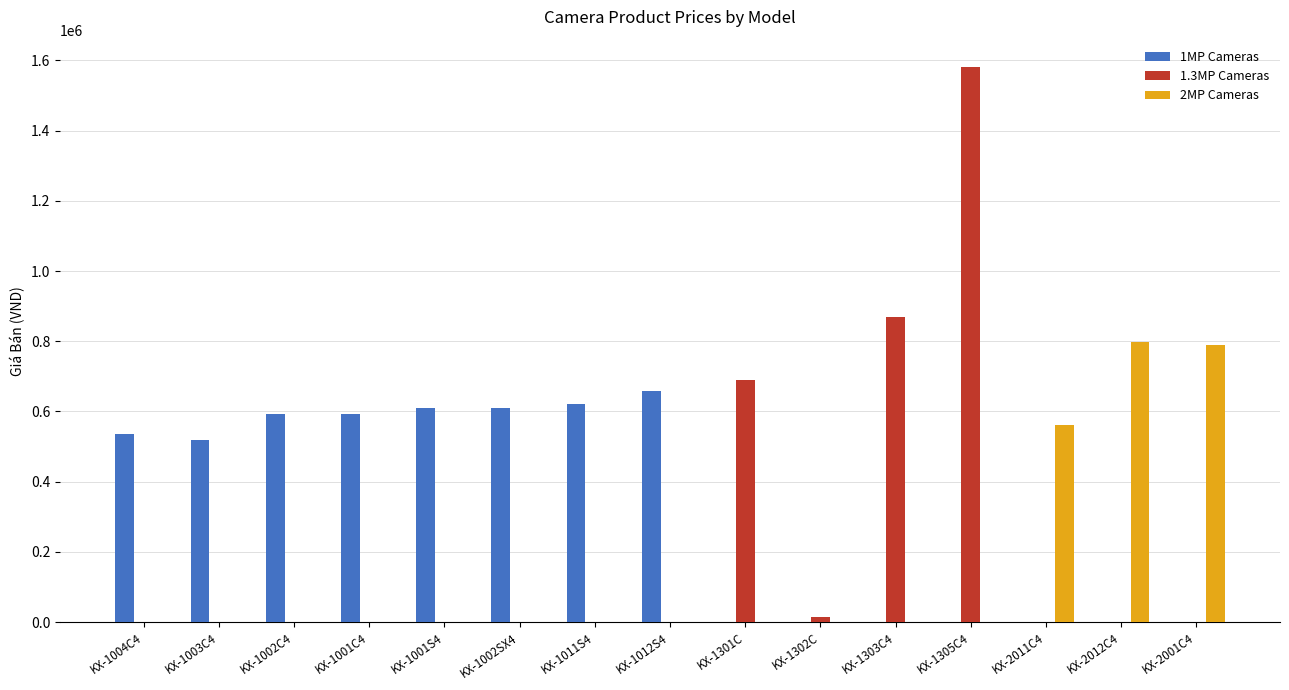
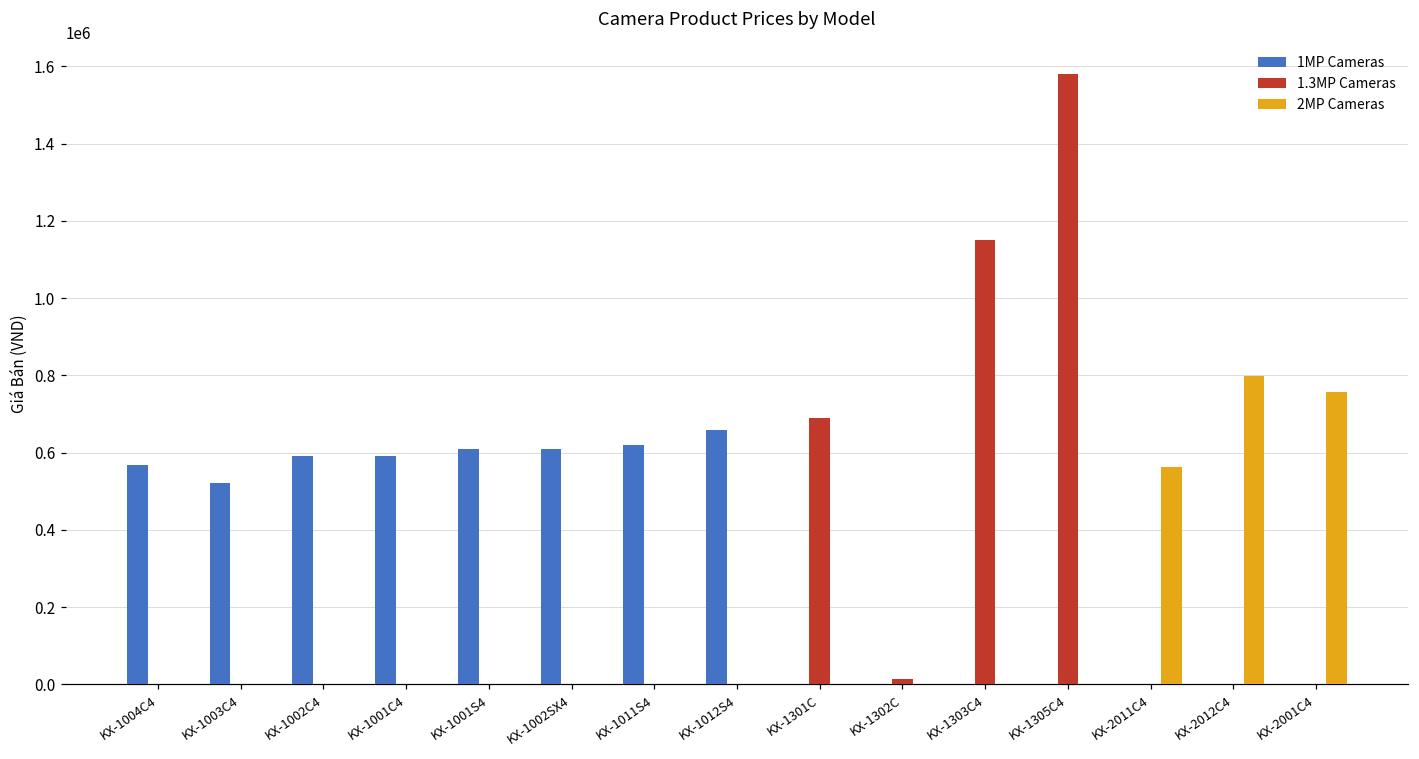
1MP Cameras, KX-1004C4: 540000 -> 570000
1.3MP Cameras, KX-1303C4: 870000 -> 1150000
2MP Cameras, KX-2001C4: 790000 -> 760000
